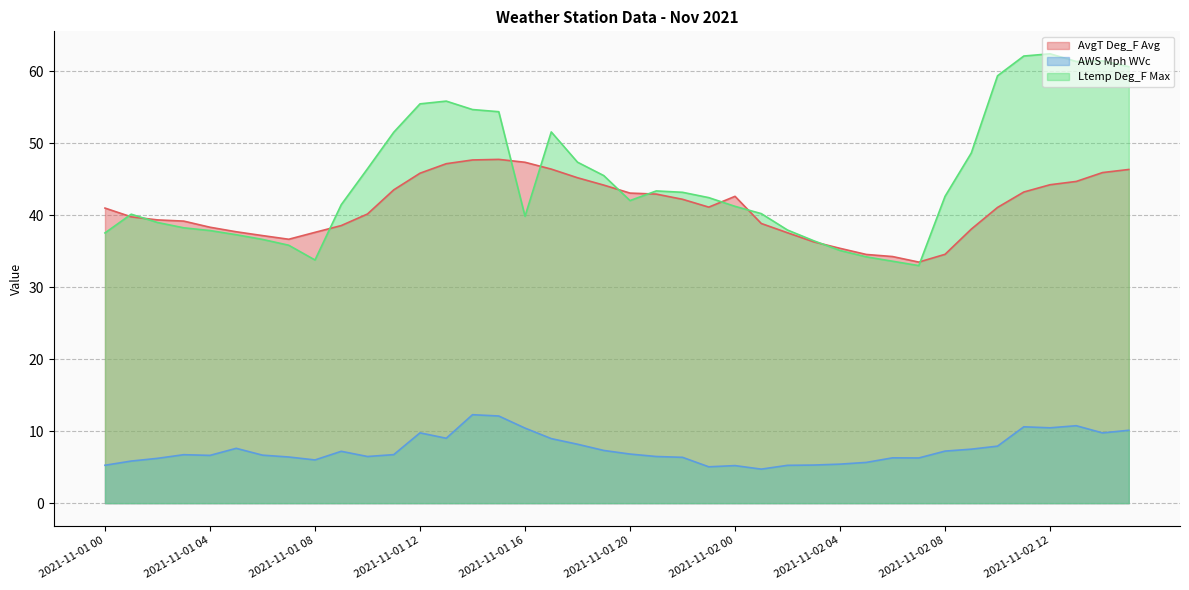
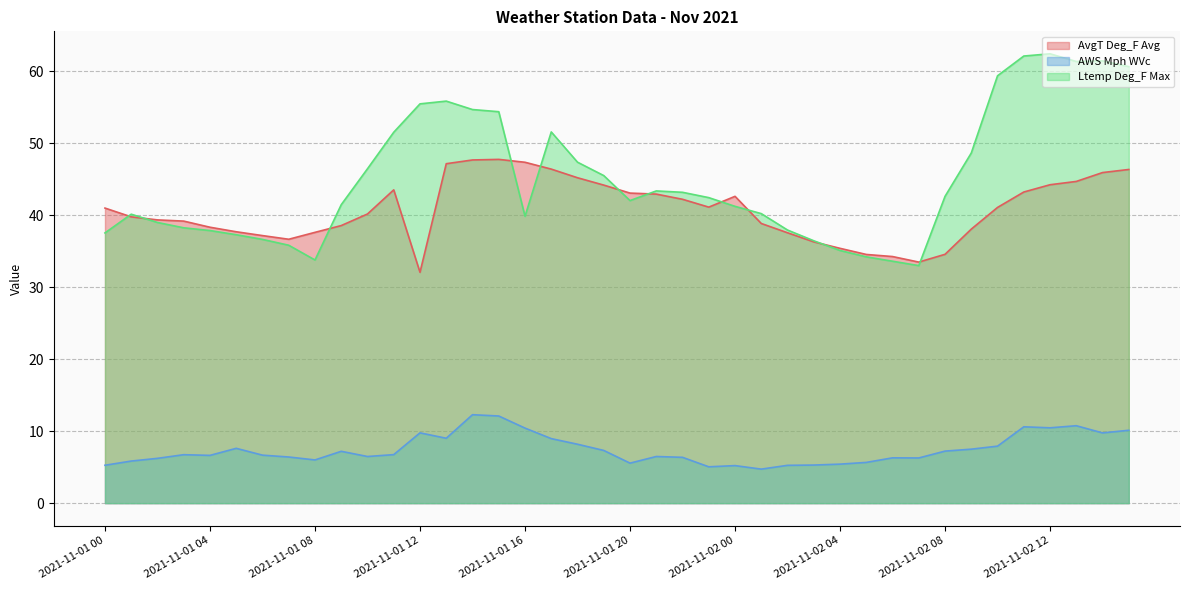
AvgT Deg_F Avg, 2021-11-01 12: 46 -> 32
AWS Mph WVc, 2021-11-01 20: 7 -> 6
